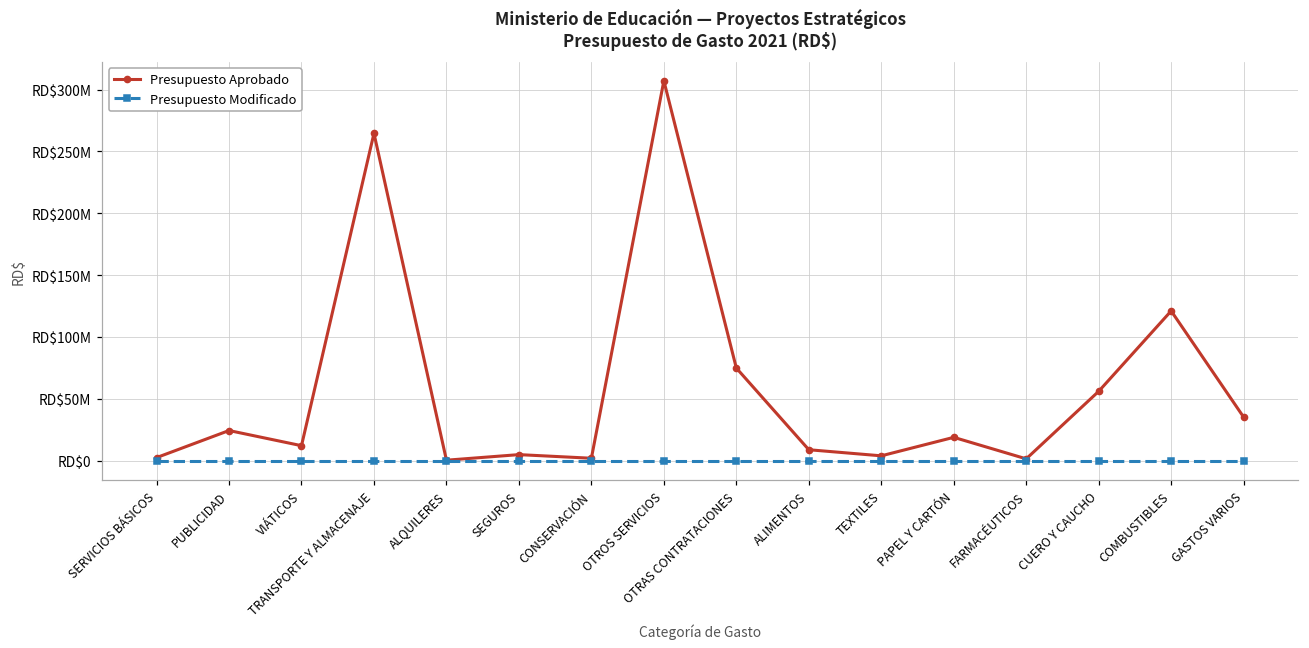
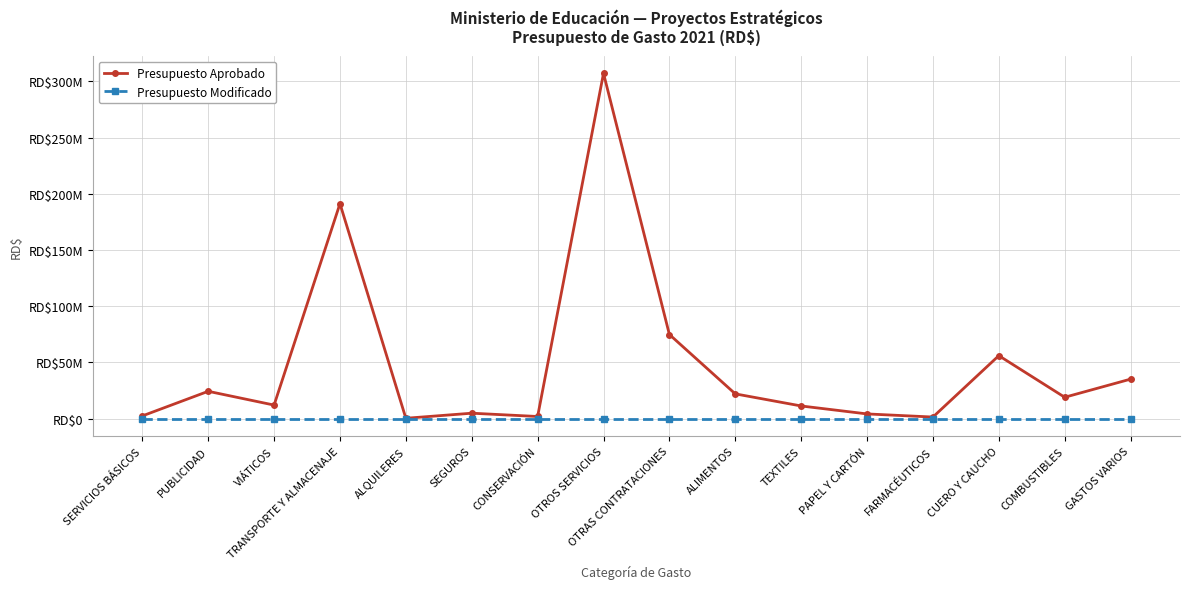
Presupuesto Aprobado, TRANSPORTE Y ALMACENAJE: RD$265000000 -> RD$191000000
Presupuesto Aprobado, ALIMENTOS: RD$9000000 -> RD$22000000
Presupuesto Aprobado, TEXTILES: RD$4000000 -> RD$11000000
Presupuesto Aprobado, PAPEL Y CARTÓN: RD$19000000 -> RD$4000000
Presupuesto Aprobado, COMBUSTIBLES: RD$121000000 -> RD$19000000
